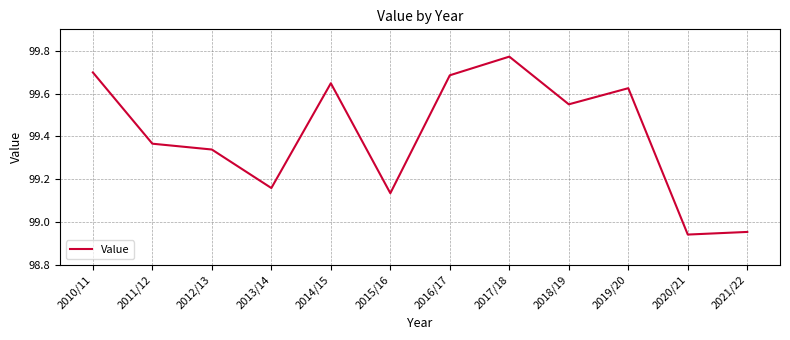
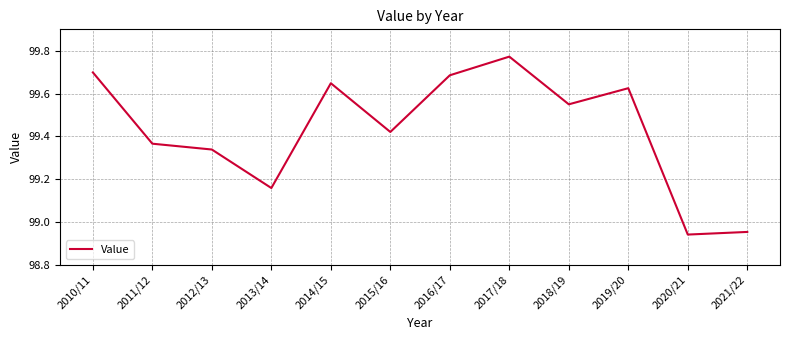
2015/16: 99.13 -> 99.42
